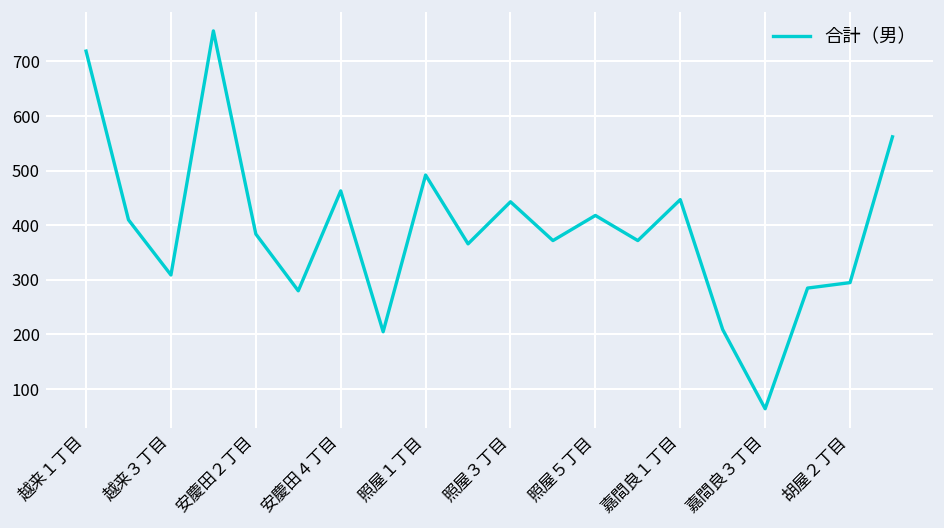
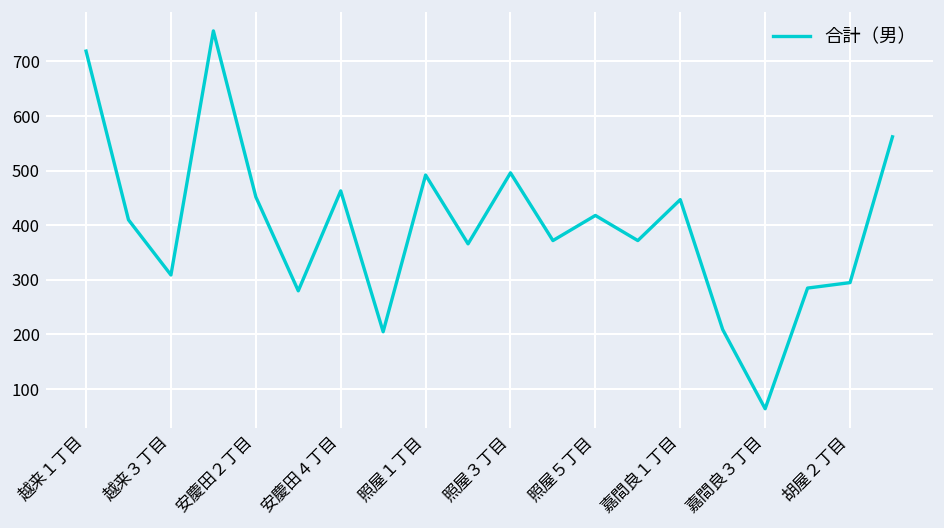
安慶田２丁目: 380 -> 450
照屋３丁目: 440 -> 500
